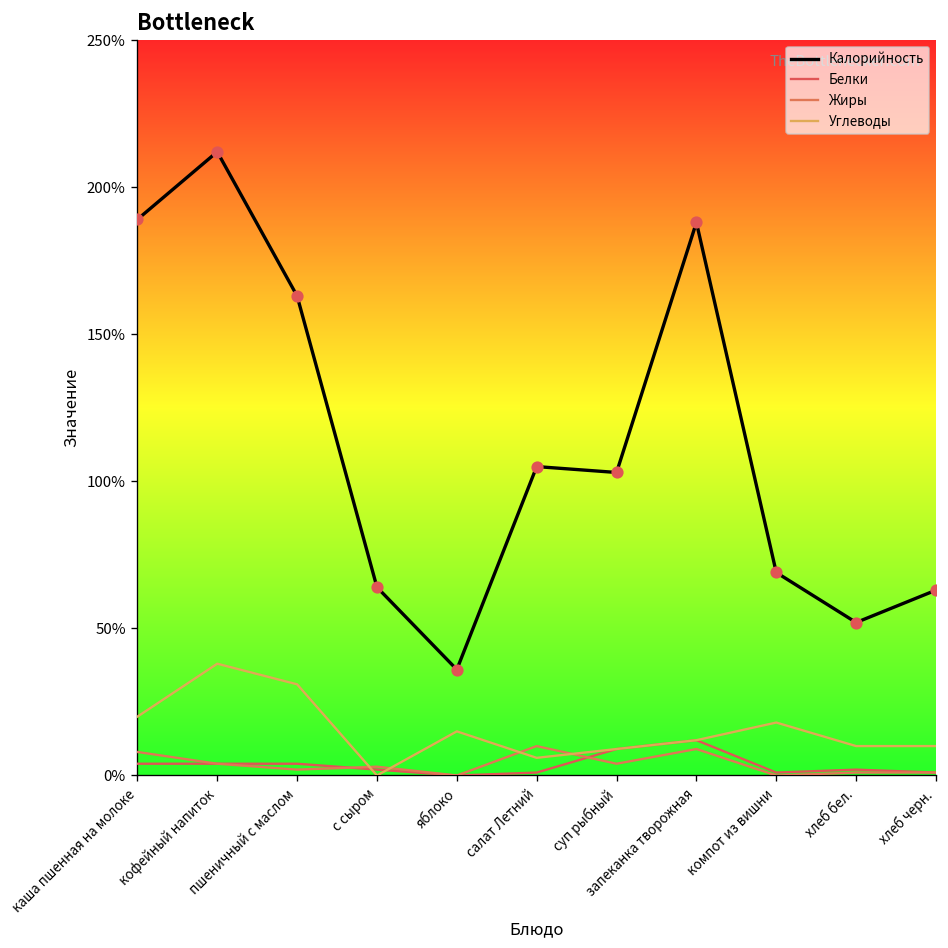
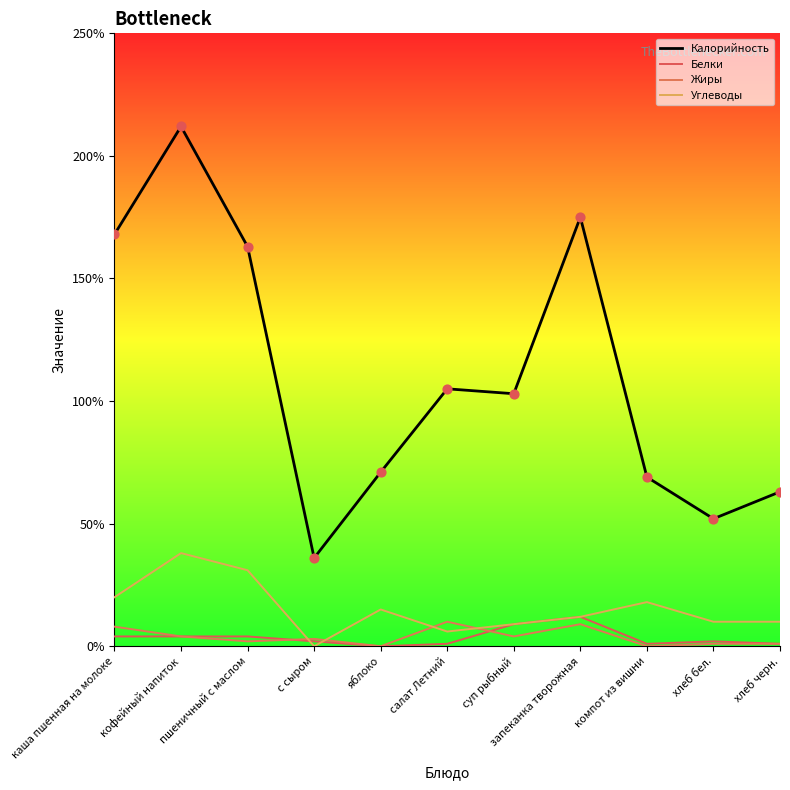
Калорийность, каша пшенная на молоке: 189% -> 168%
Калорийность, с сыром: 64% -> 36%
Калорийность, яблоко: 36% -> 71%
Калорийность, запеканка творожная: 188% -> 175%
